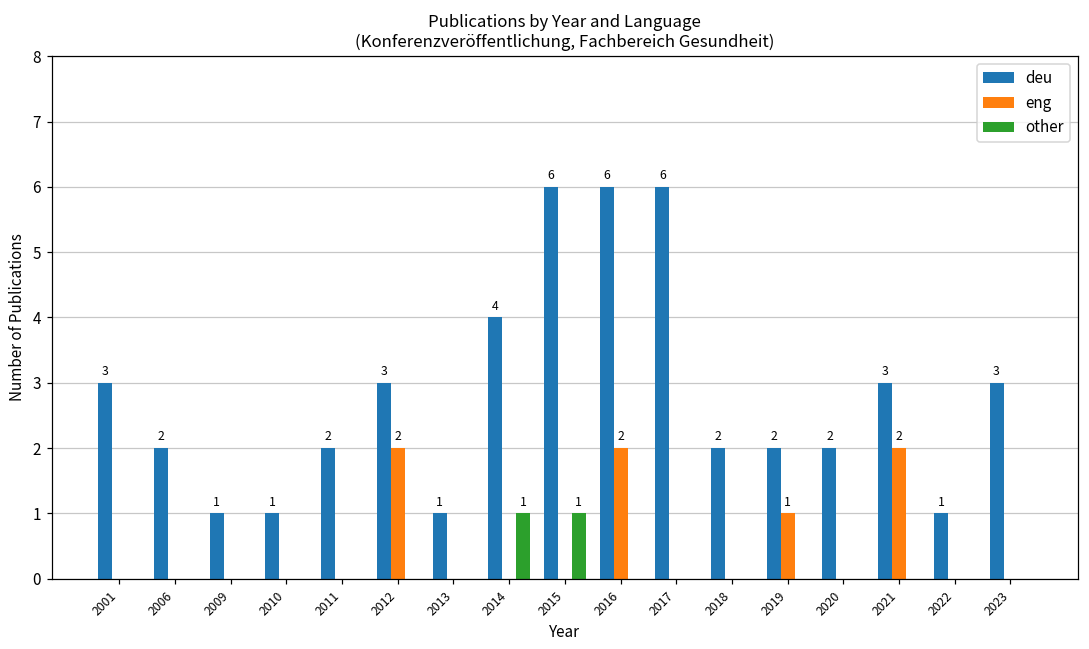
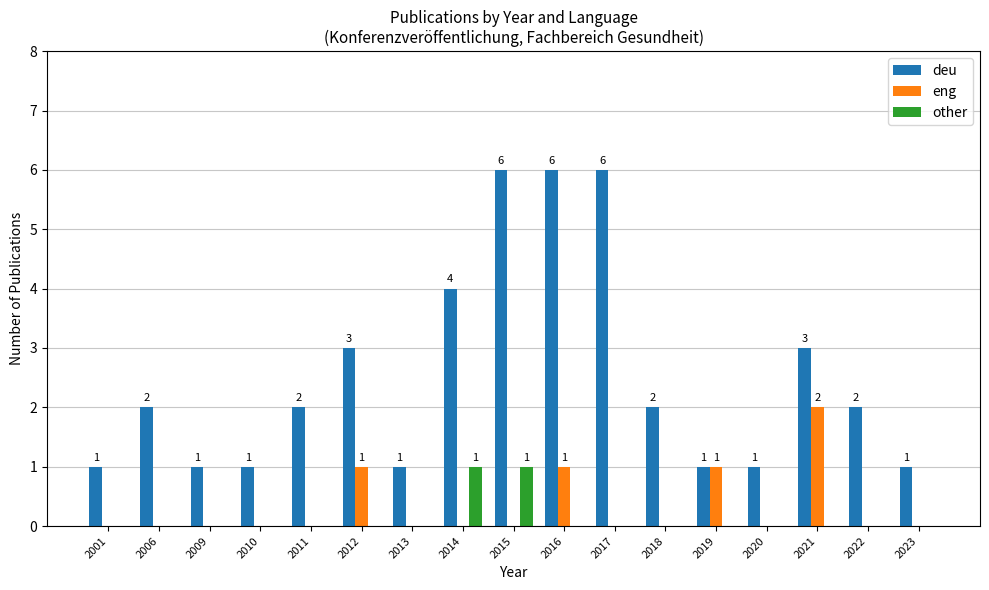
deu, 2001: 3 -> 1
eng, 2012: 2 -> 1
eng, 2016: 2 -> 1
deu, 2019: 2 -> 1
deu, 2020: 2 -> 1
deu, 2022: 1 -> 2
deu, 2023: 3 -> 1
